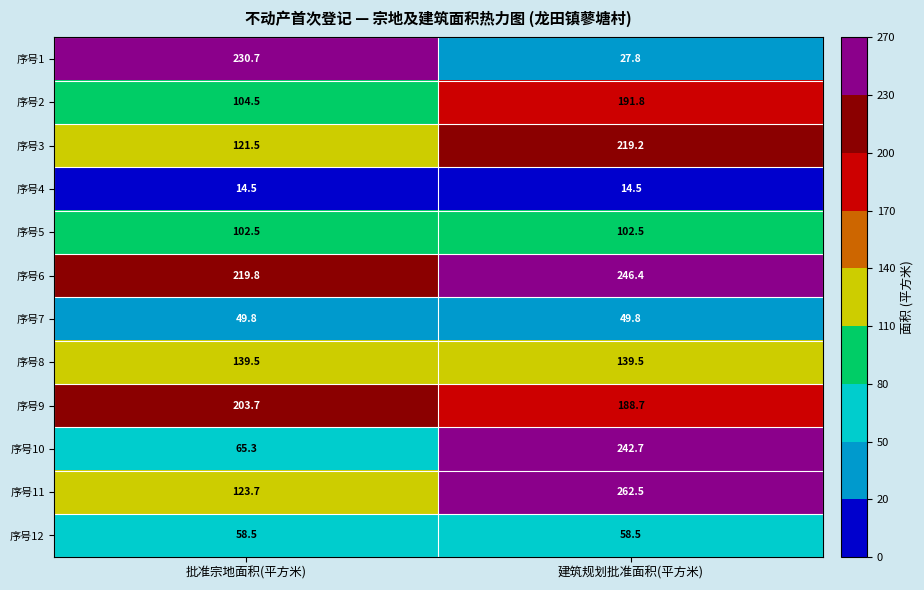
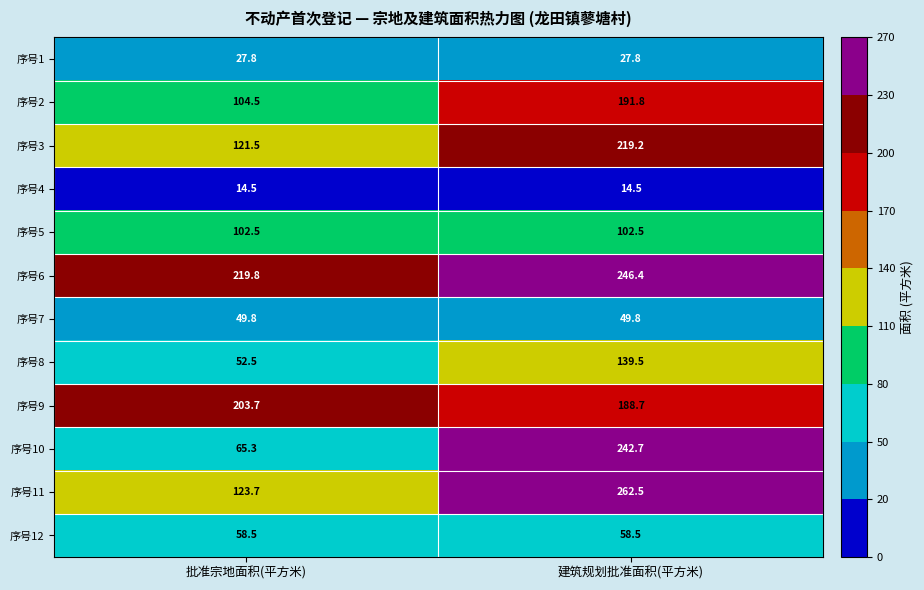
序号1, 批准宗地面积(平方米): 230.7 -> 27.8
序号8, 批准宗地面积(平方米): 139.5 -> 52.5
